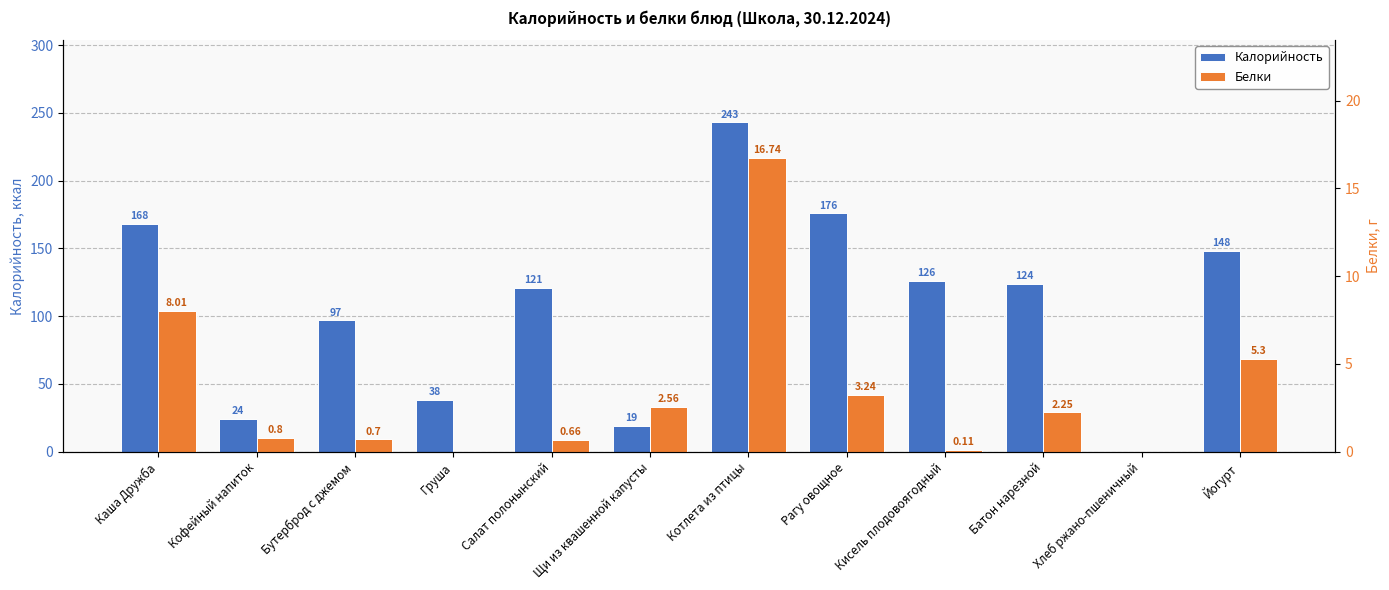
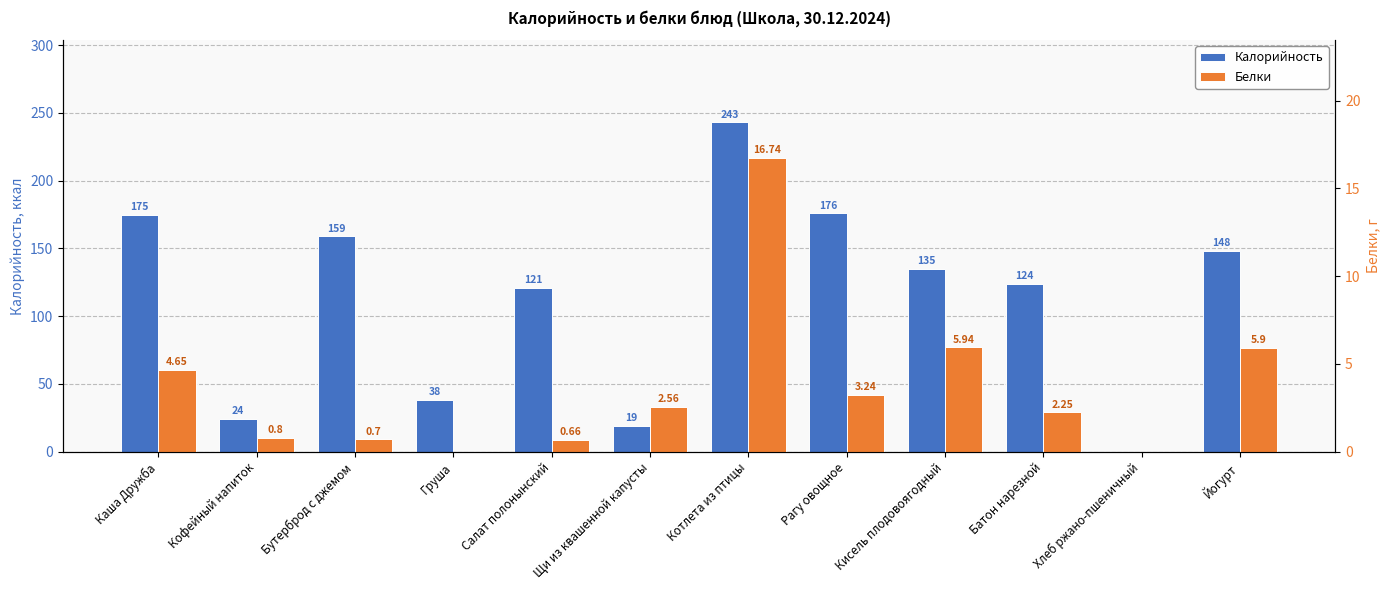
Калорийность, Каша Дружба: 168 -> 175
Калорийность, Бутерброд с джемом: 97 -> 159
Калорийность, Кисель плодовоягодный: 126 -> 135
Белки, Каша Дружба: 8.01 -> 4.65
Белки, Кисель плодовоягодный: 0.11 -> 5.94
Белки, Йогурт: 5.3 -> 5.9
